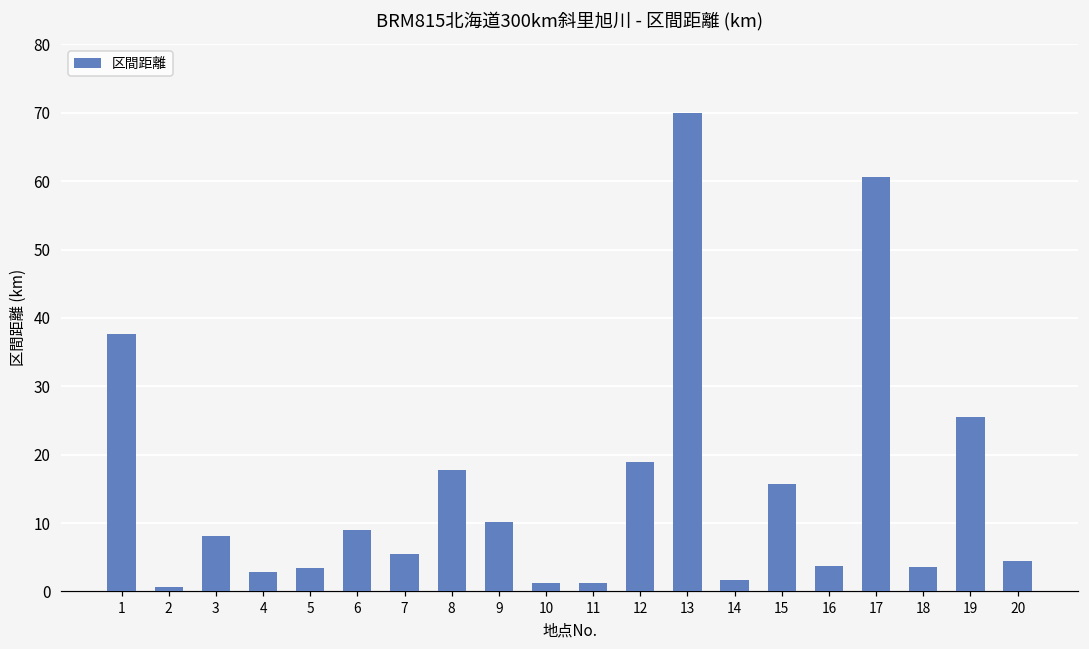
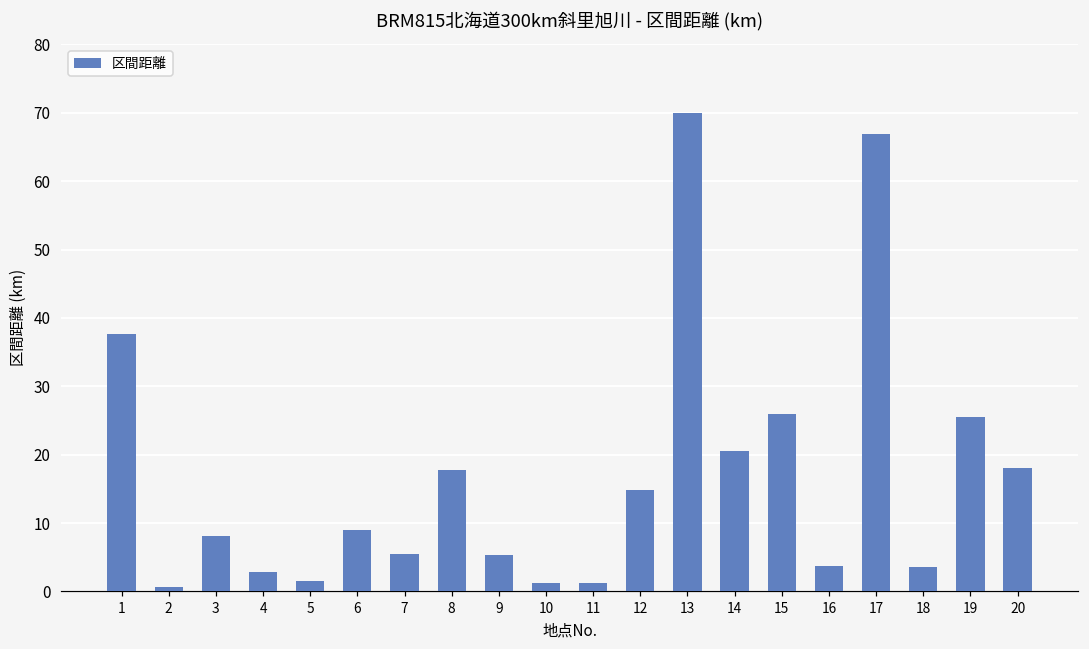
5: 4 -> 2
9: 10 -> 5
12: 19 -> 15
14: 2 -> 21
15: 16 -> 26
17: 61 -> 67
20: 4 -> 18
